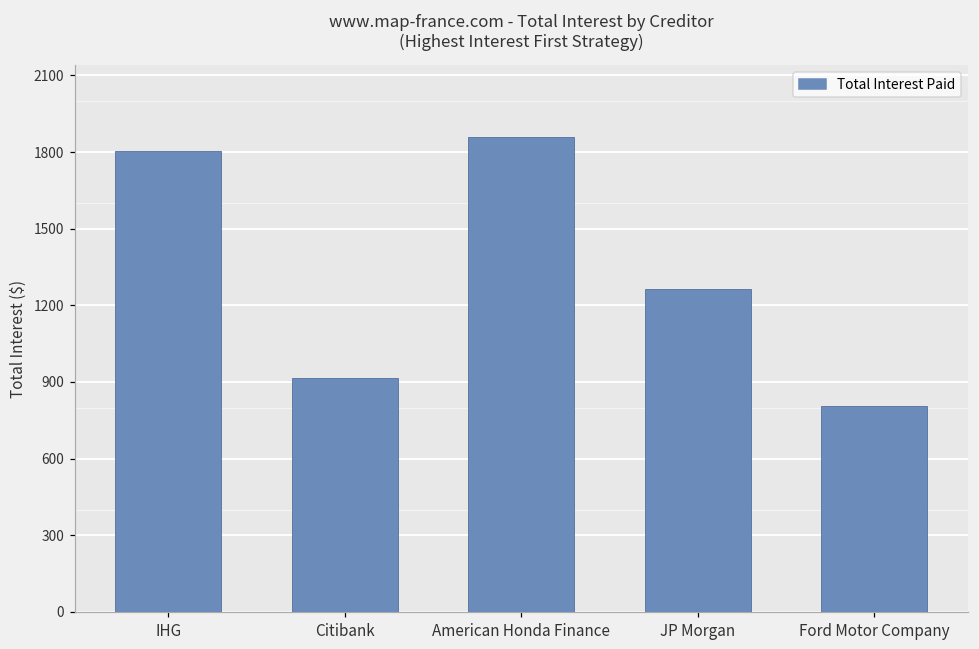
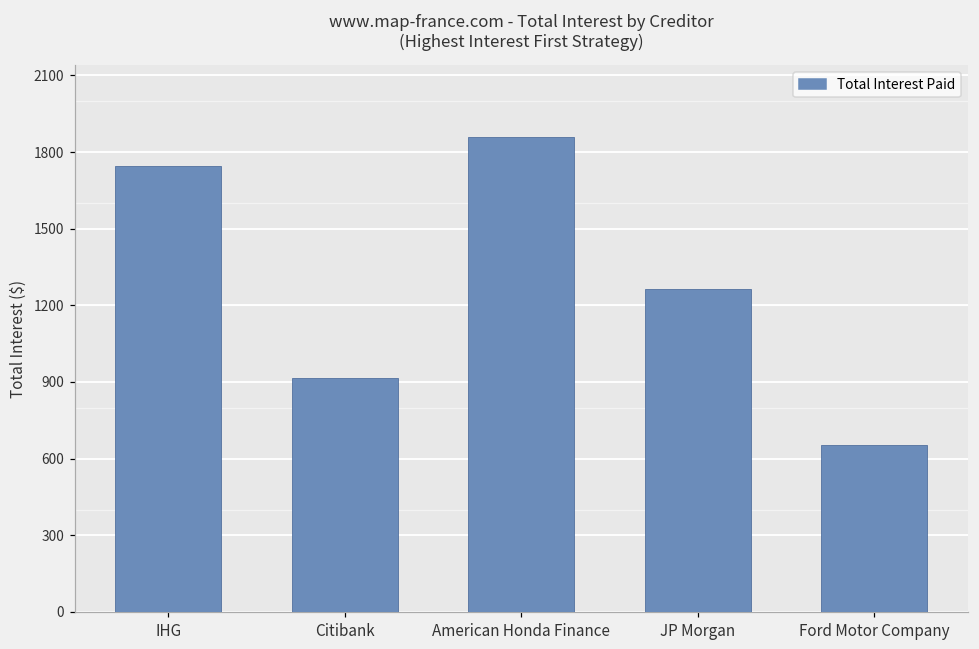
IHG: 1800 -> 1740
Ford Motor Company: 800 -> 650
